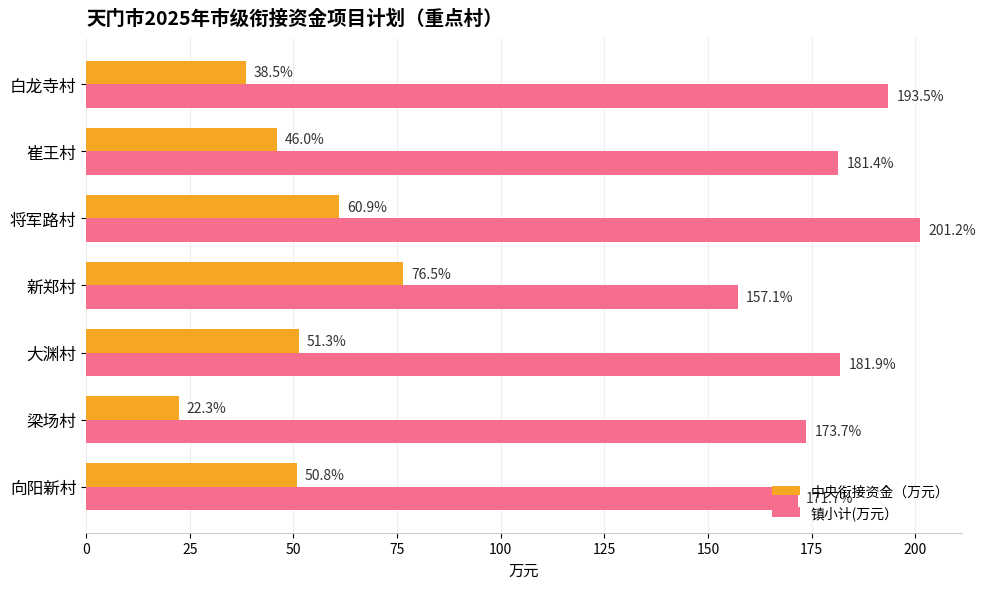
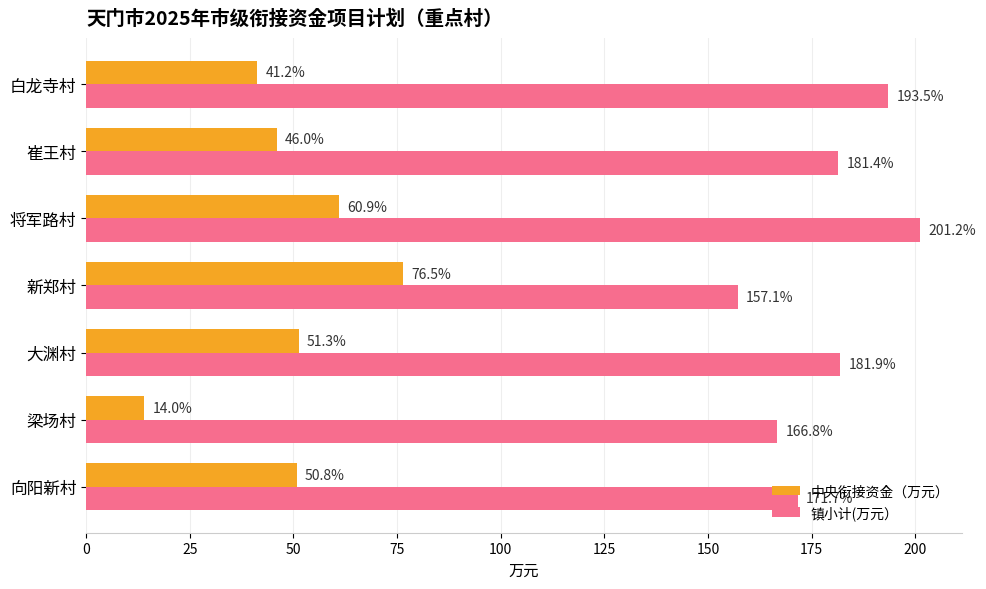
中央衔接资金（万元）, 白龙寺村: 38.5% -> 41.2%
中央衔接资金（万元）, 梁场村: 22.3% -> 14.0%
镇小计(万元）, 梁场村: 173.7% -> 166.8%
